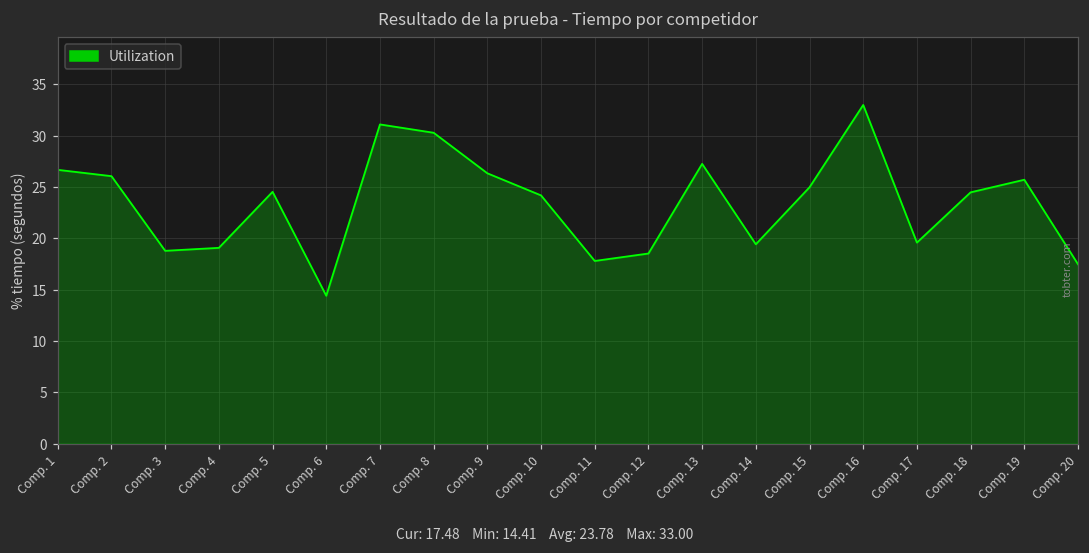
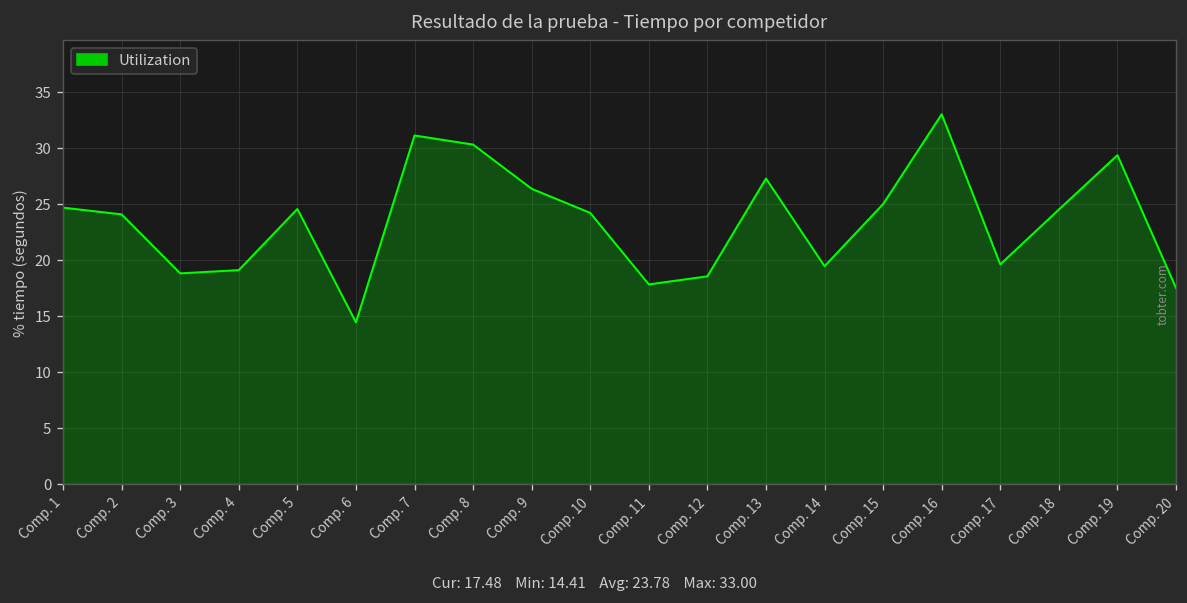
Comp. 1: 27 -> 25
Comp. 2: 26 -> 24
Comp. 19: 26 -> 29
